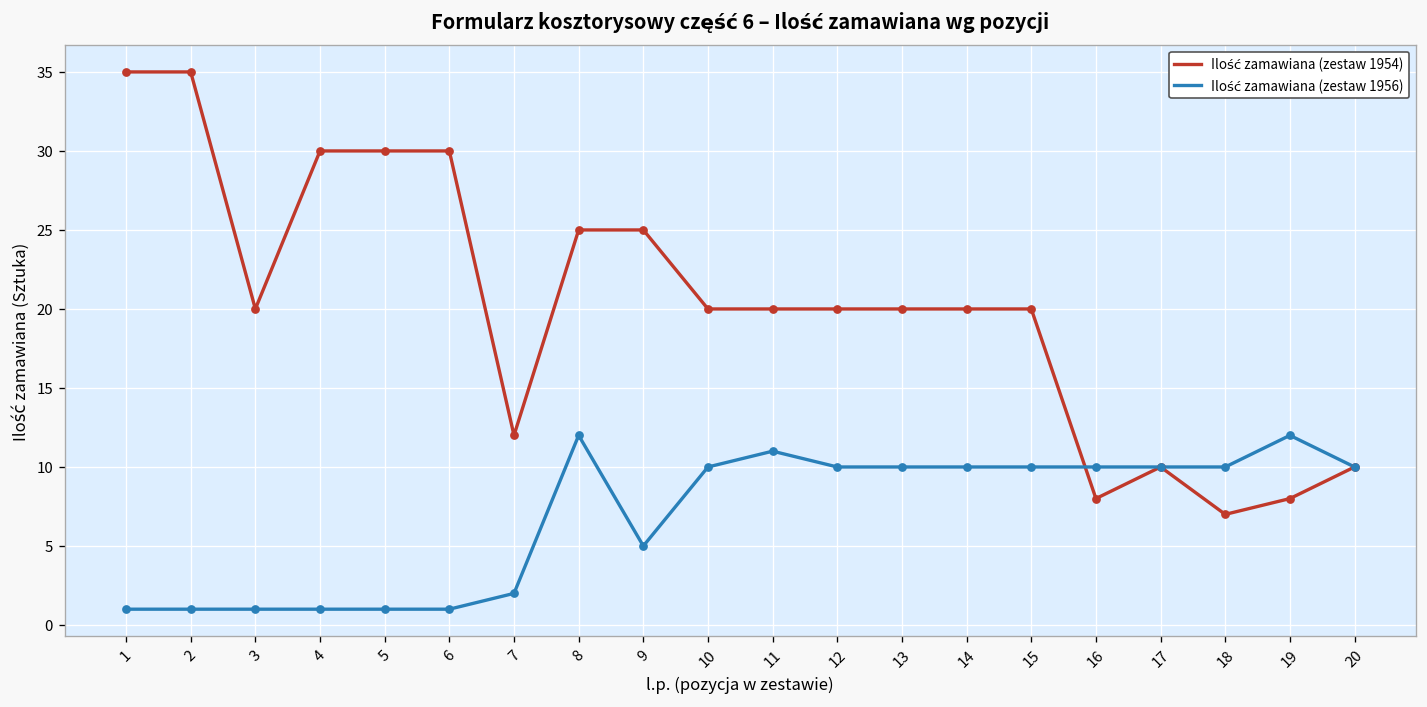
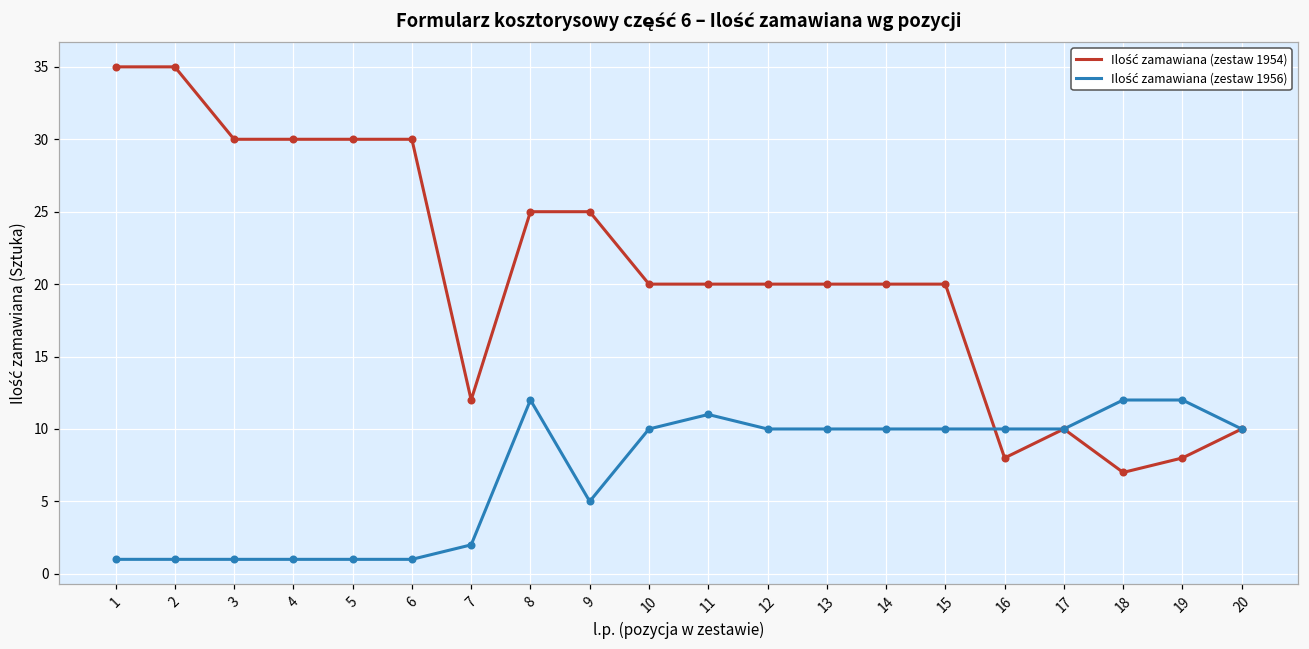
Ilość zamawiana (zestaw 1954), 3: 20 -> 30
Ilość zamawiana (zestaw 1956), 18: 10 -> 12
